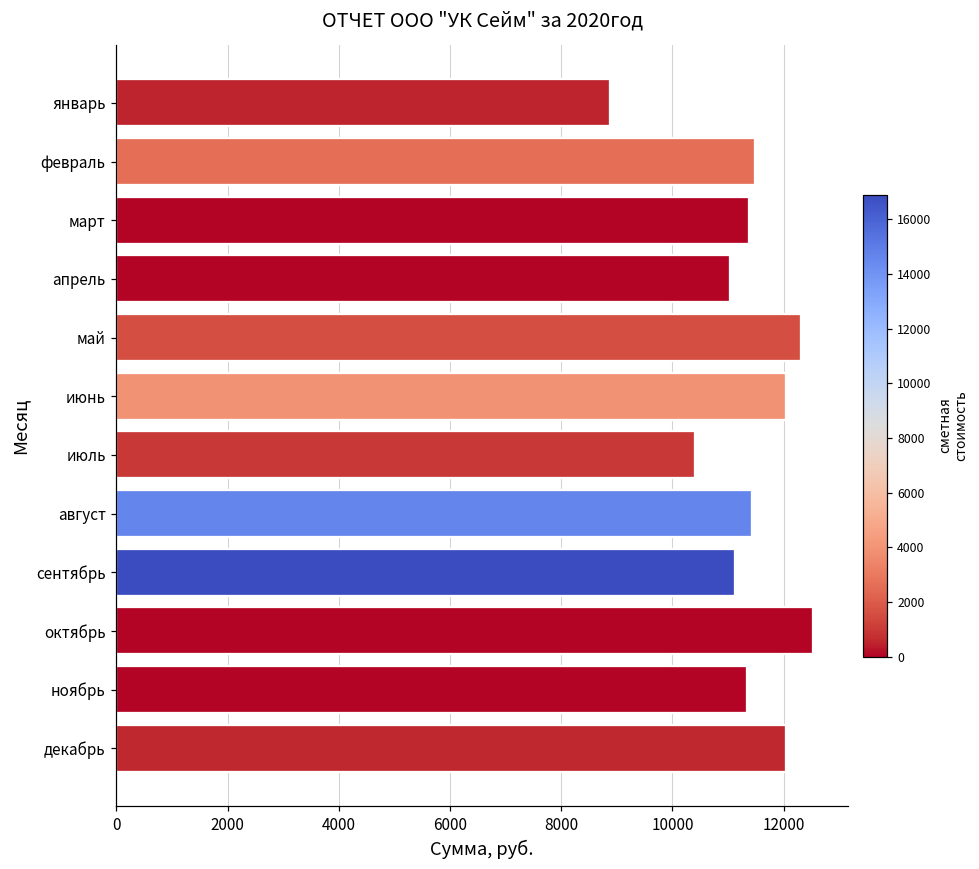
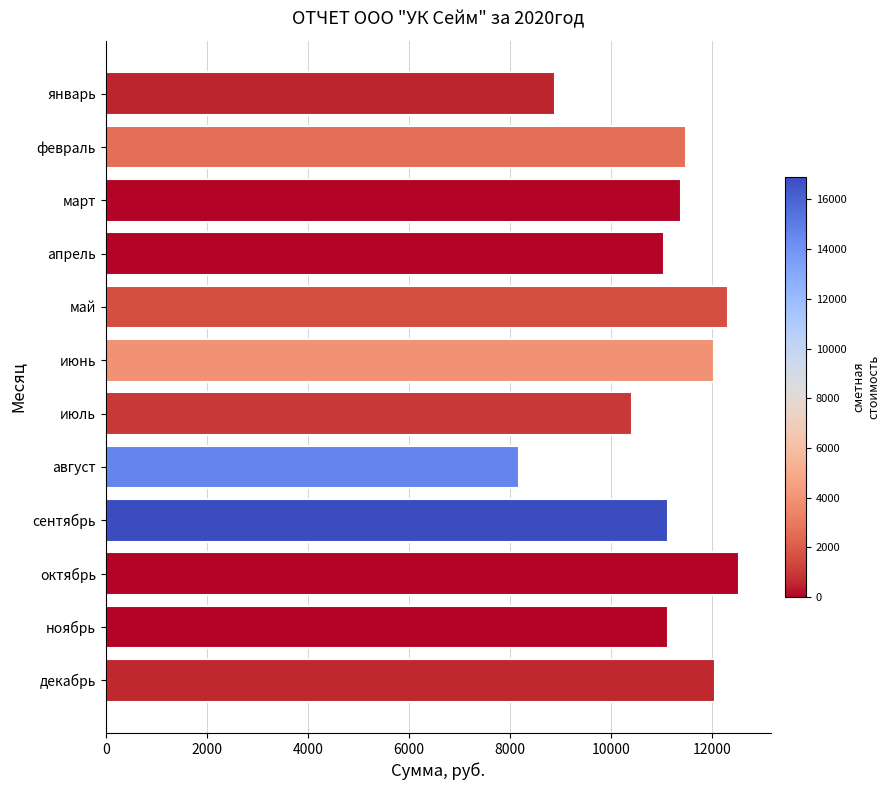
август: 11400 -> 8200
ноябрь: 11300 -> 11100
